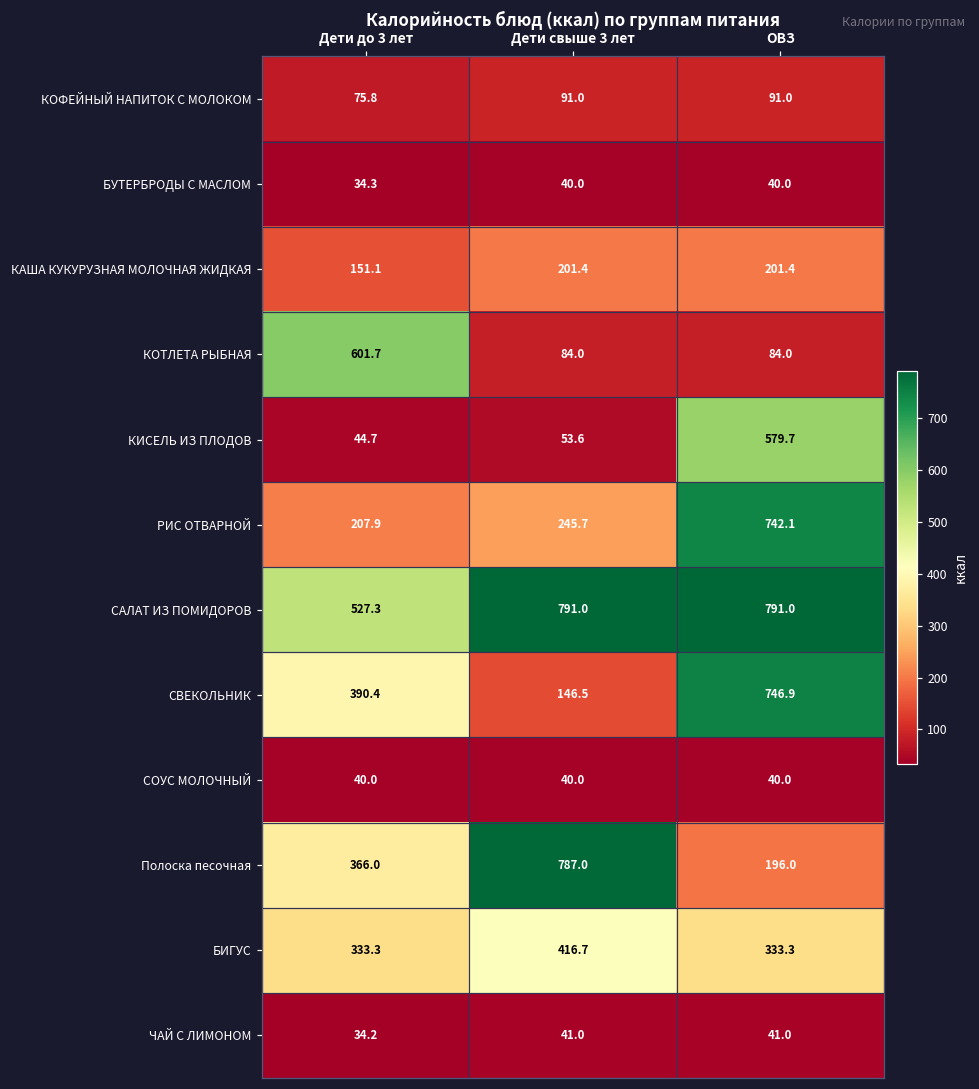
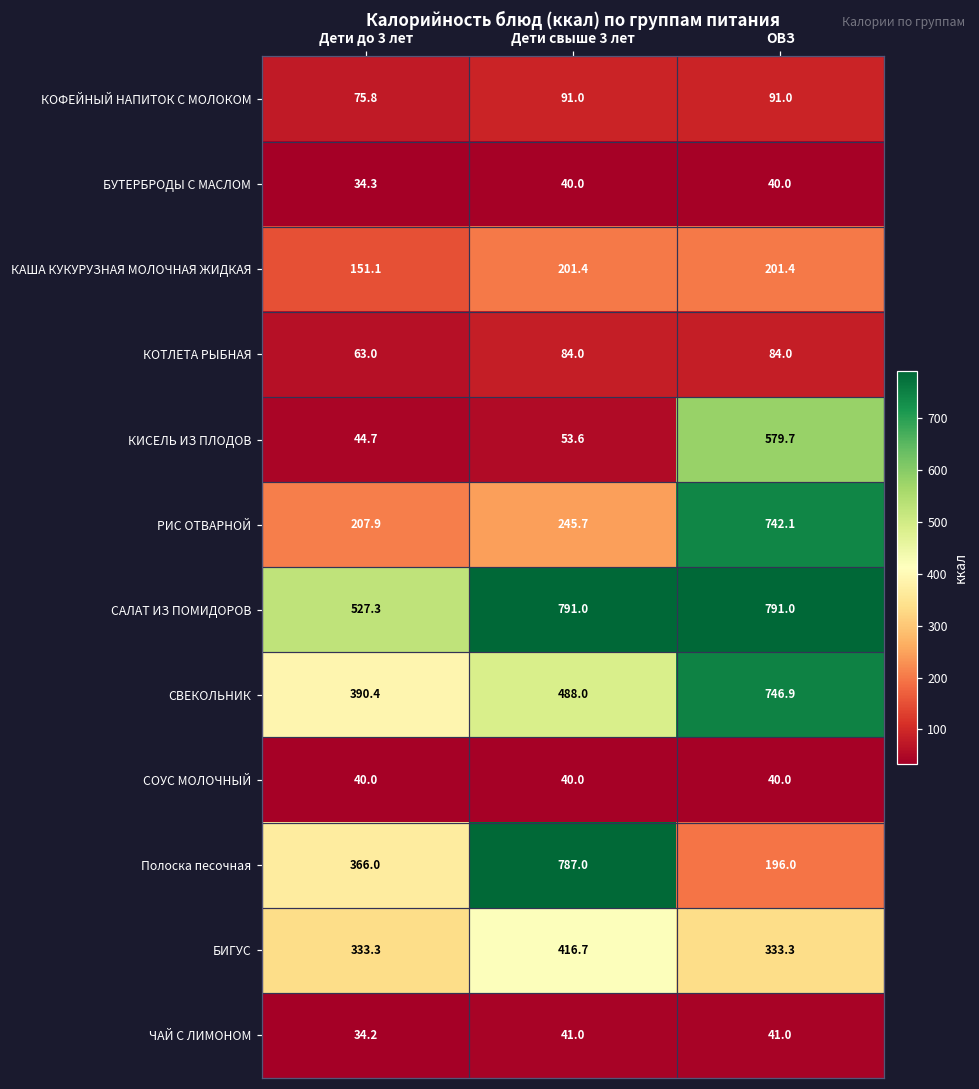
КОТЛЕТА РЫБНАЯ, Дети до 3 лет: 601.7 -> 63.0
СВЕКОЛЬНИК, Дети свыше 3 лет: 146.5 -> 488.0
